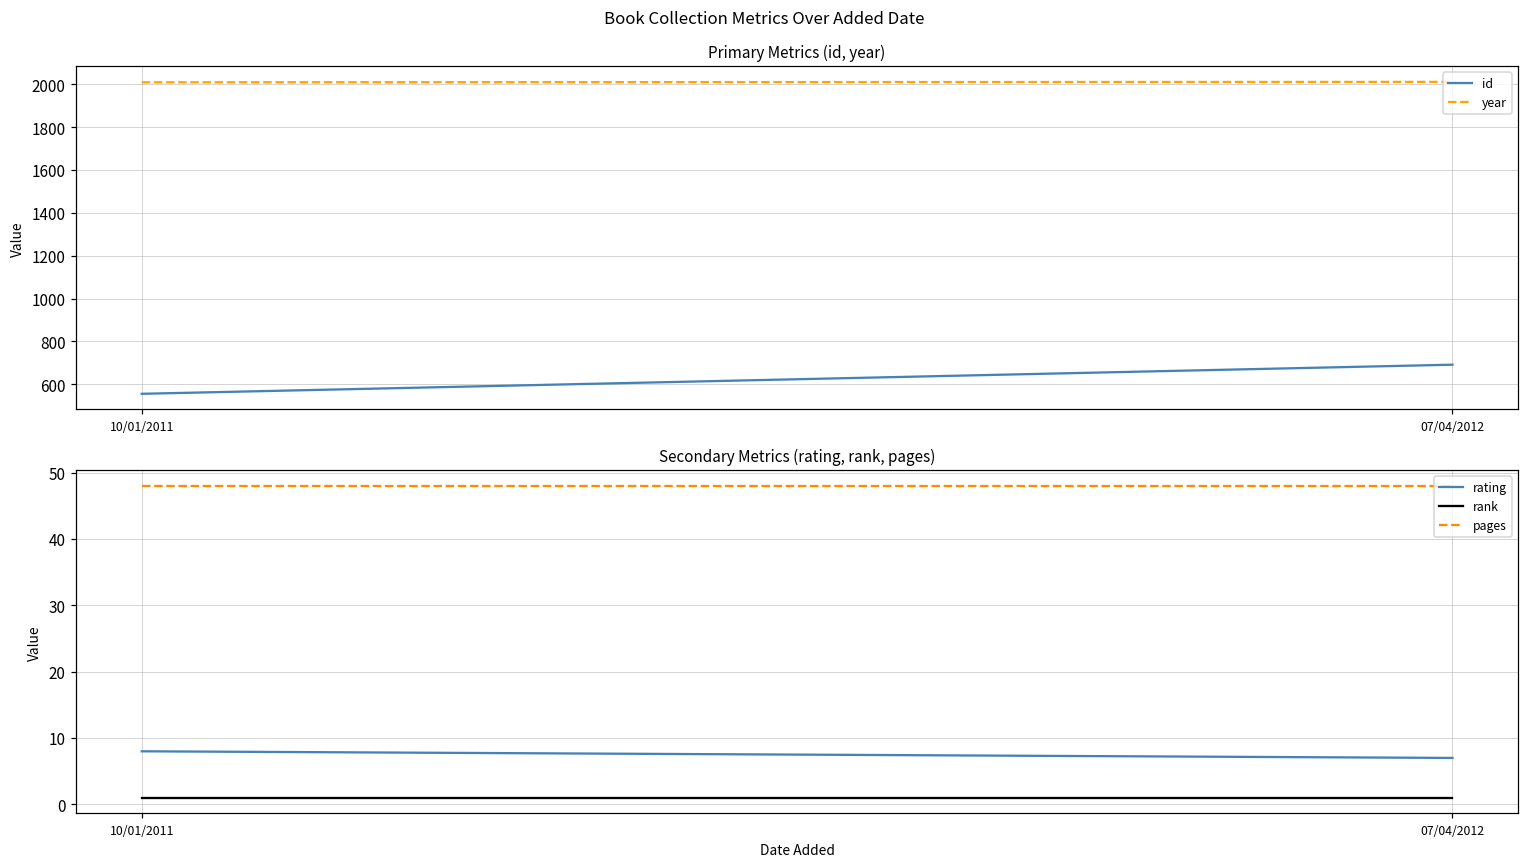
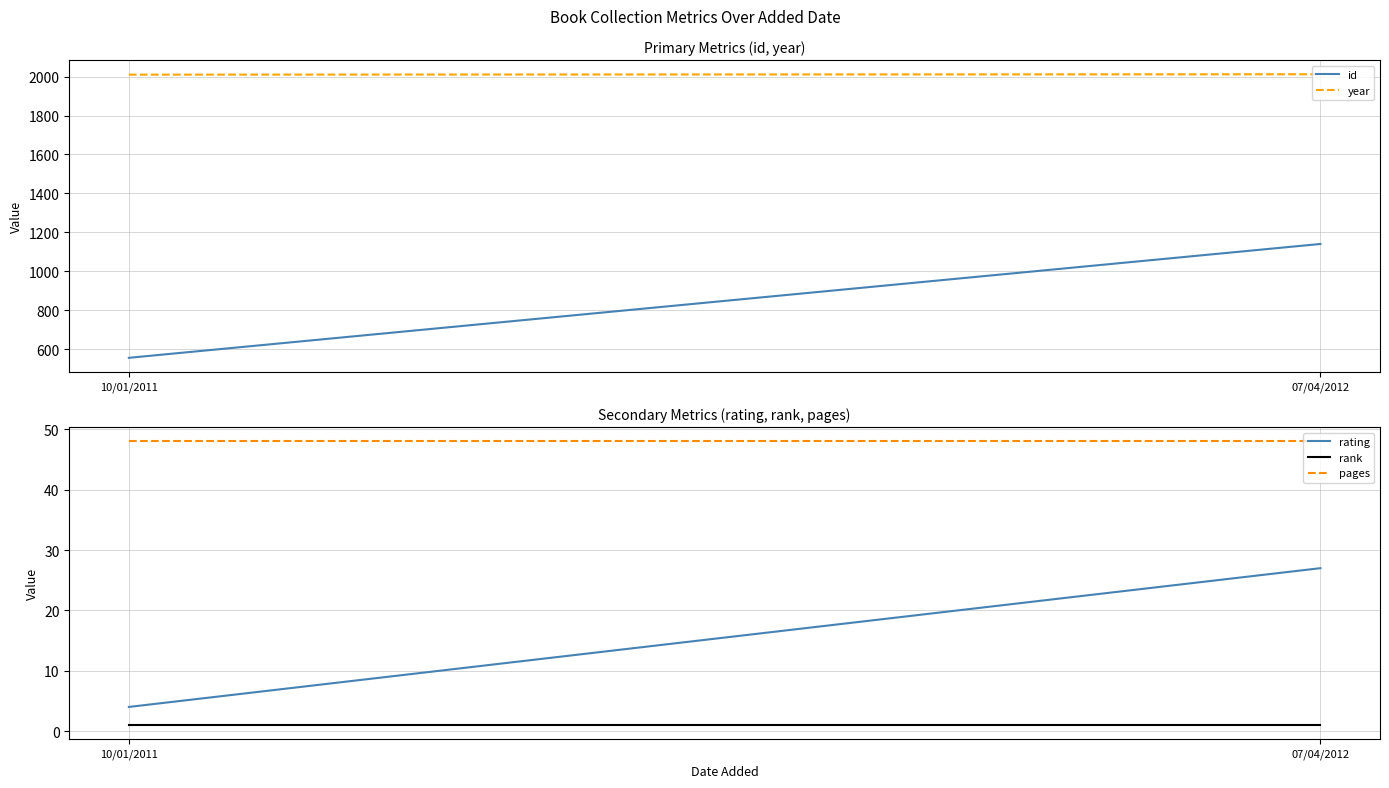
Primary Metrics (id, year), id, 07/04/2012: 690 -> 1140
Secondary Metrics (rating, rank, pages), rating, 10/01/2011: 8 -> 4
Secondary Metrics (rating, rank, pages), rating, 07/04/2012: 7 -> 27
